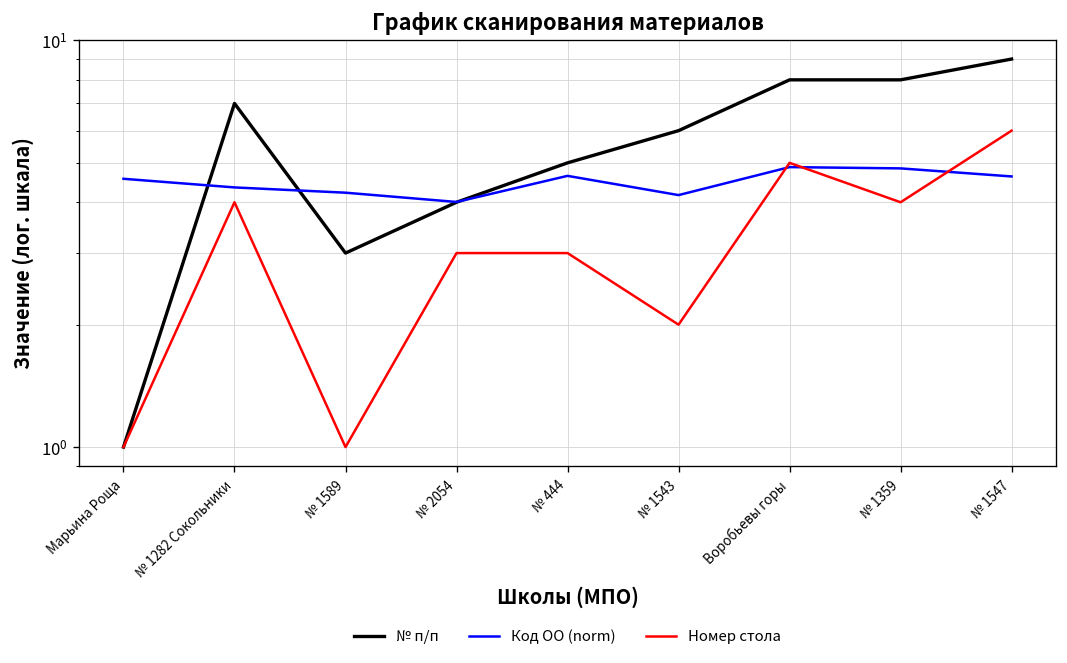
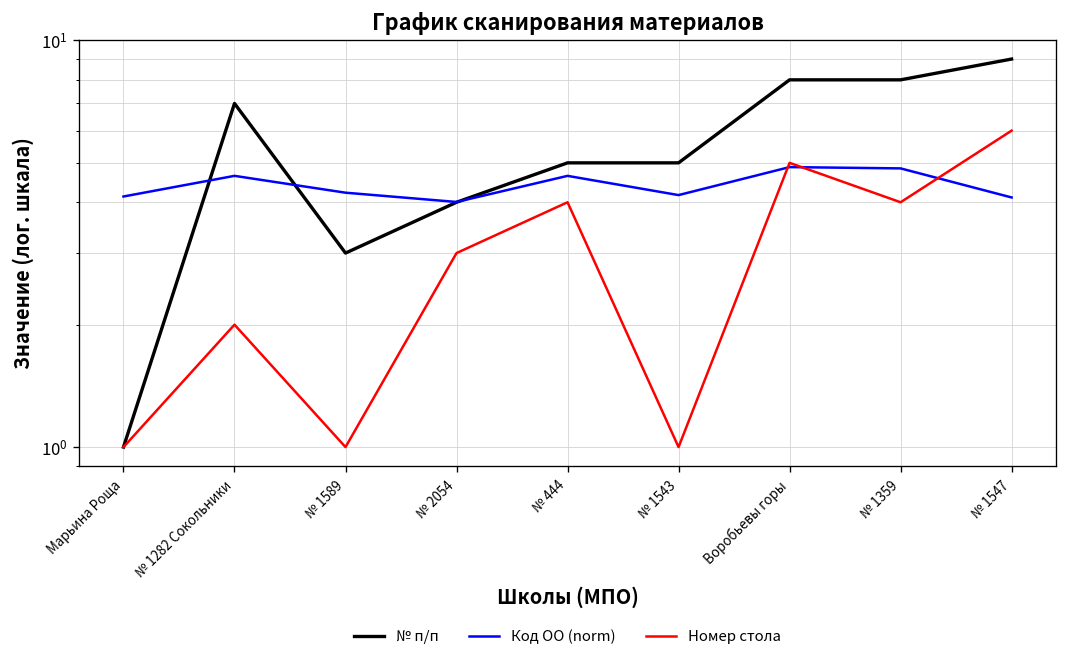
Код ОО (norm), Марьина Роща: 4.6 -> 4.1
Код ОО (norm), № 1282 Сокольники: 4.4 -> 4.6
Номер стола, № 1282 Сокольники: 4 -> 2
Номер стола, № 444: 3 -> 4
№ п/п, № 1543: 6 -> 5
Номер стола, № 1543: 2 -> 1
Код ОО (norm), № 1547: 4.6 -> 4.1
